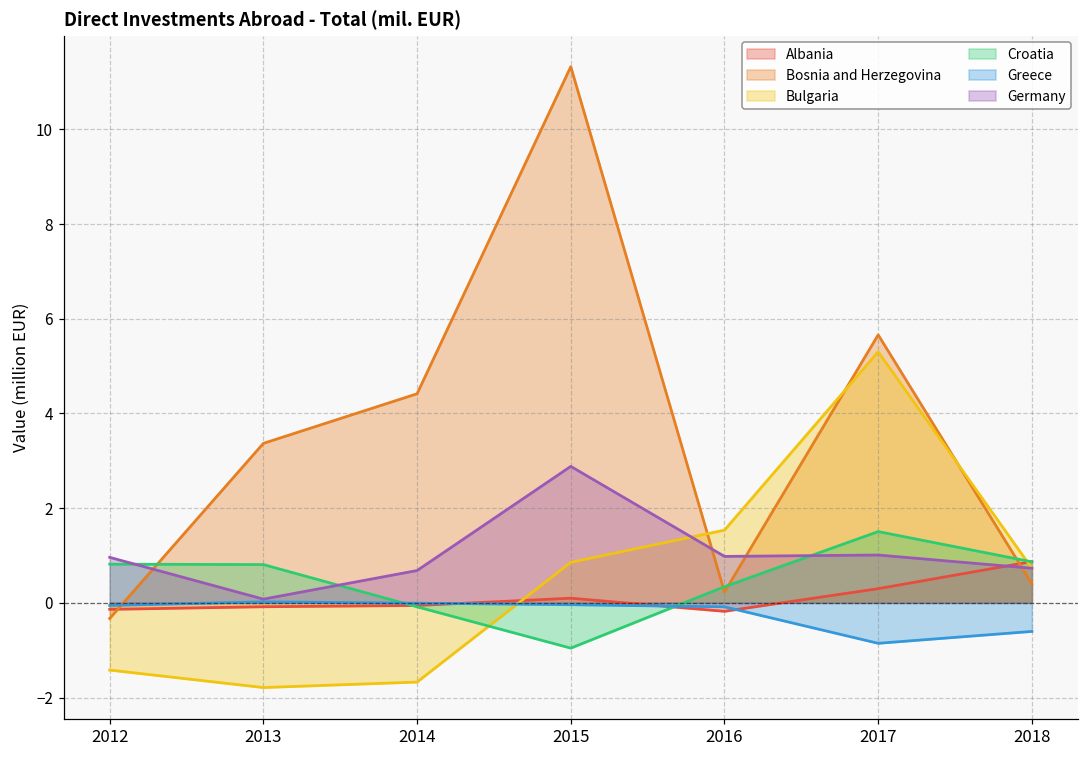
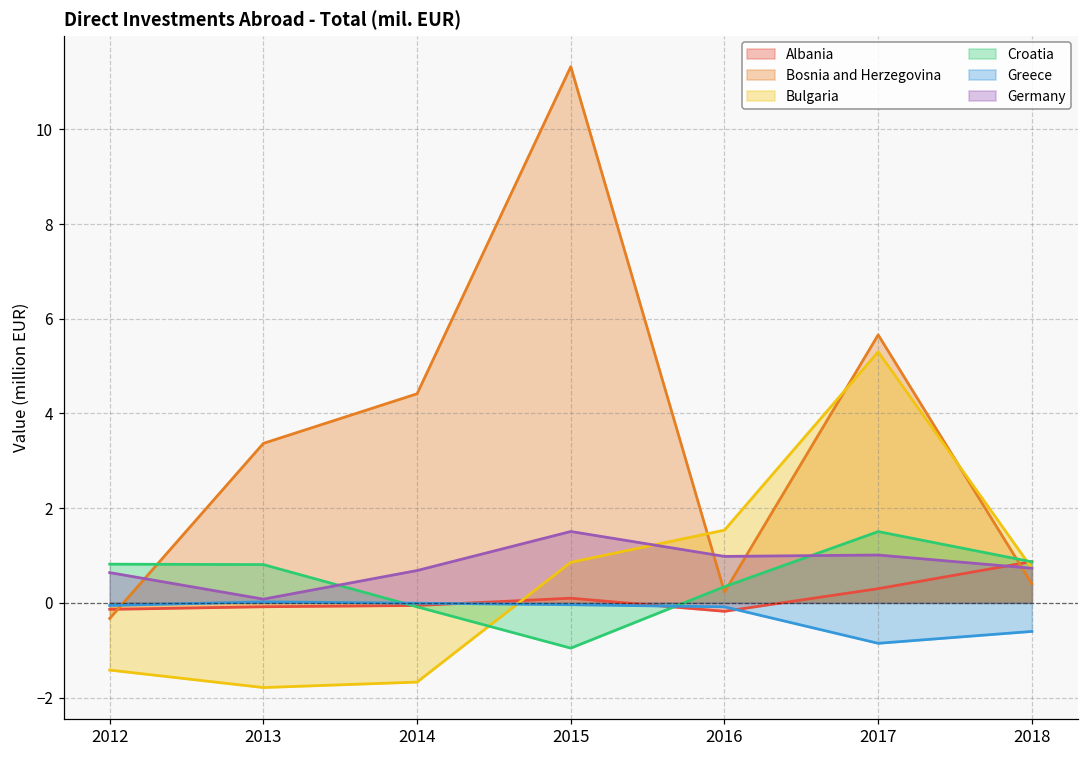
Germany, 2012: 1.0 -> 0.6
Germany, 2015: 2.9 -> 1.5
